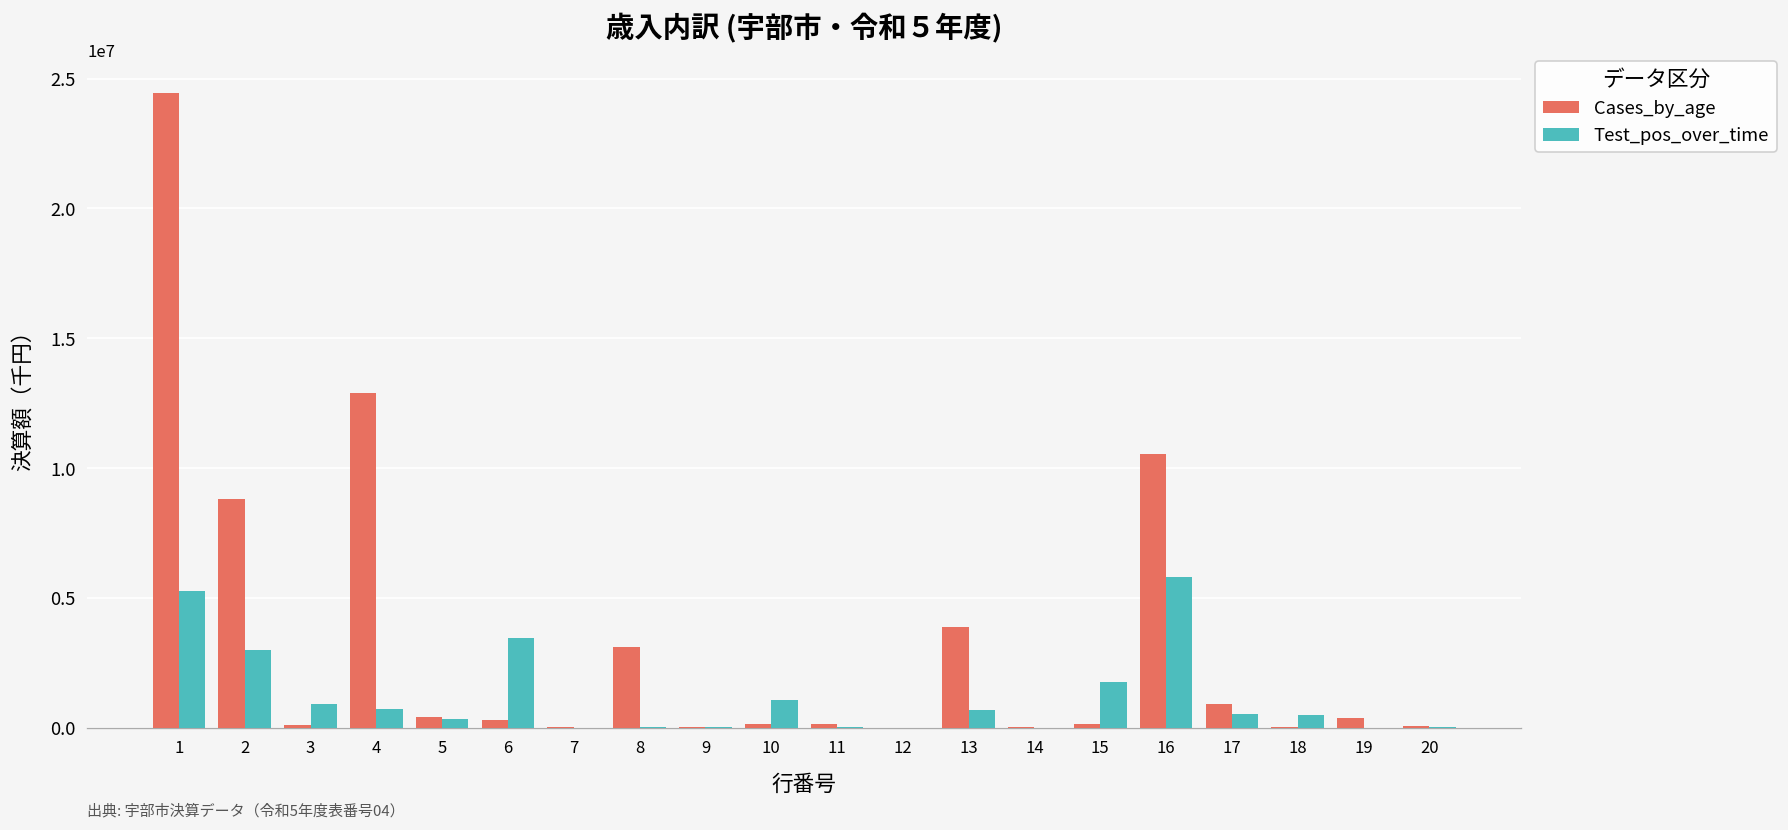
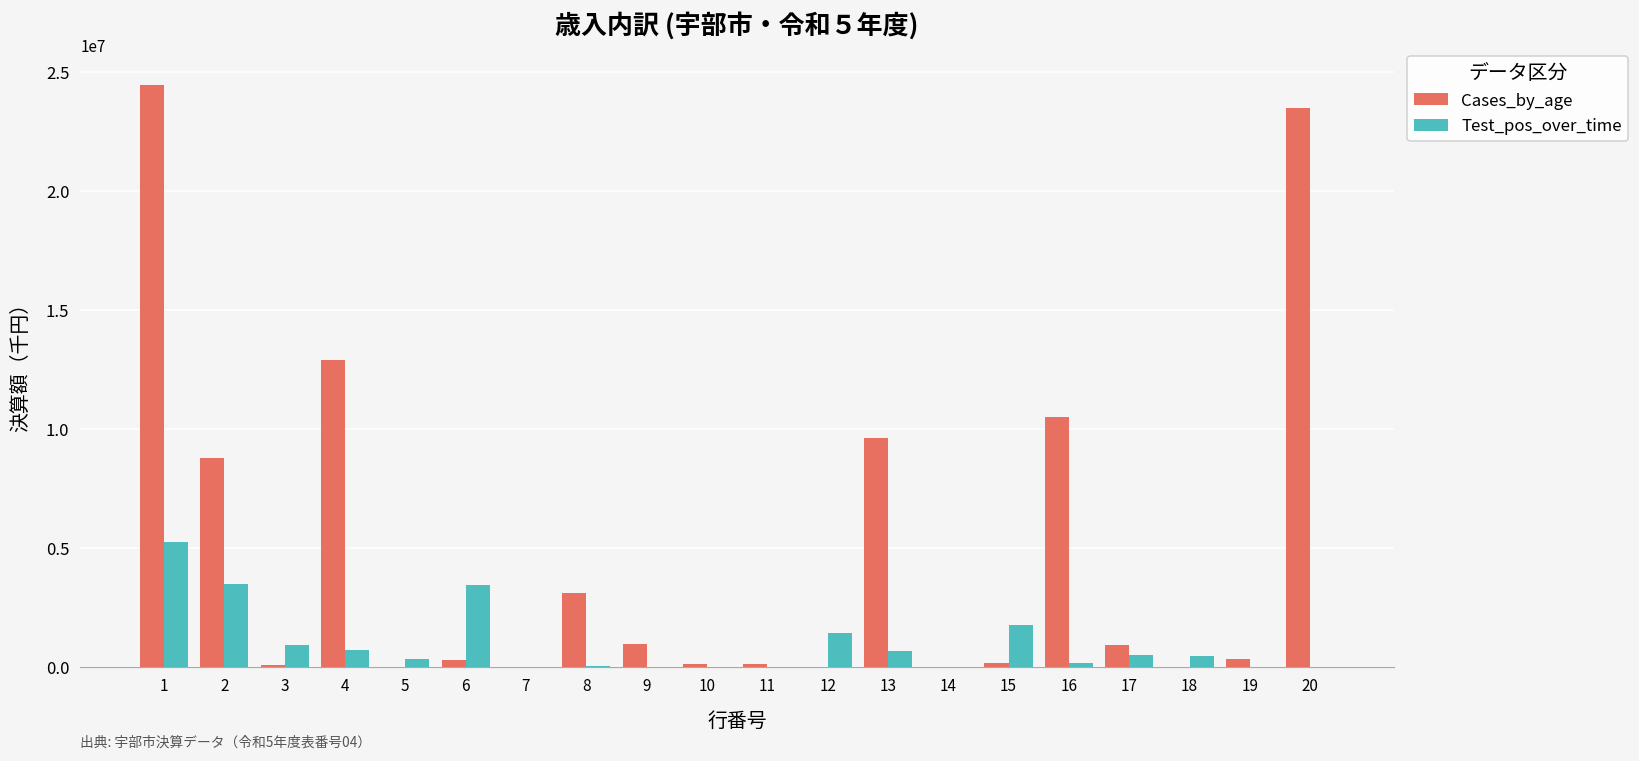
Test_pos_over_time, 2: 3000000 -> 3500000
Cases_by_age, 5: 400000 -> 0
Cases_by_age, 9: 0 -> 1000000
Test_pos_over_time, 10: 1100000 -> 0
Test_pos_over_time, 12: 0 -> 1400000
Cases_by_age, 13: 3900000 -> 9600000
Test_pos_over_time, 16: 5800000 -> 200000
Cases_by_age, 20: 100000 -> 23500000
